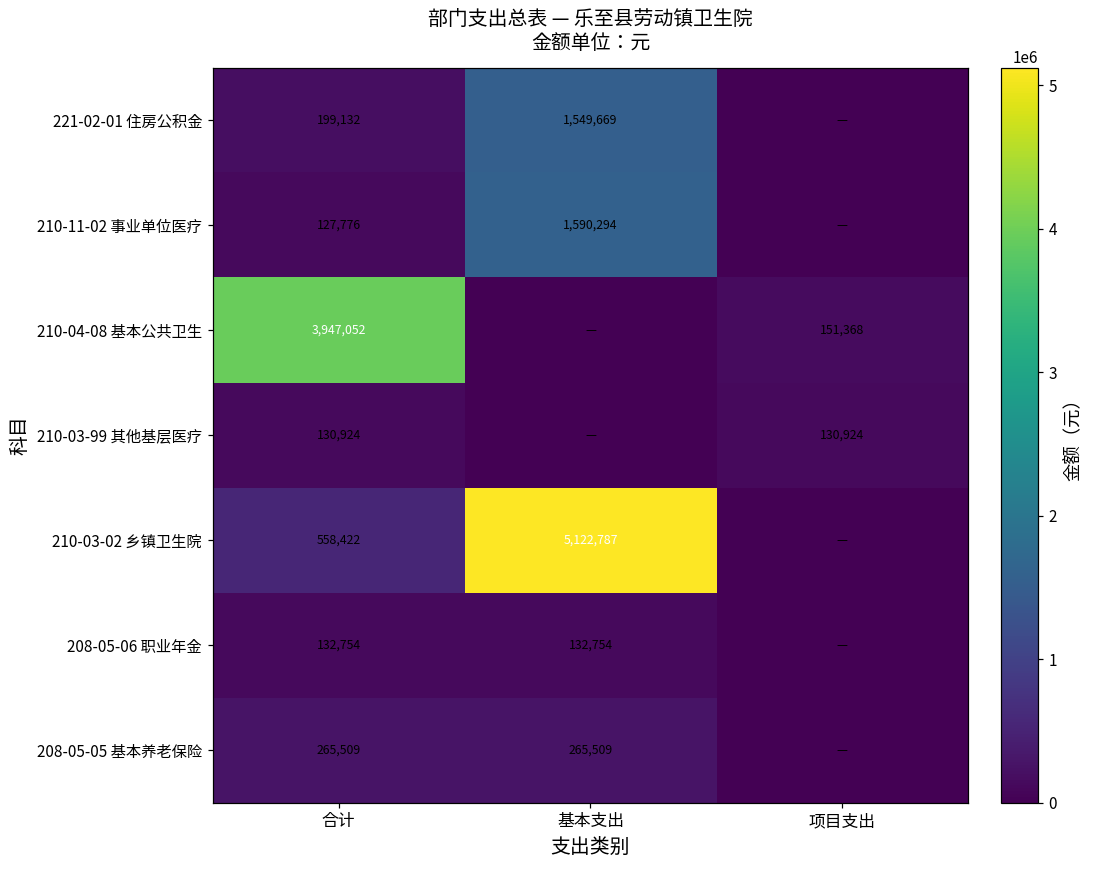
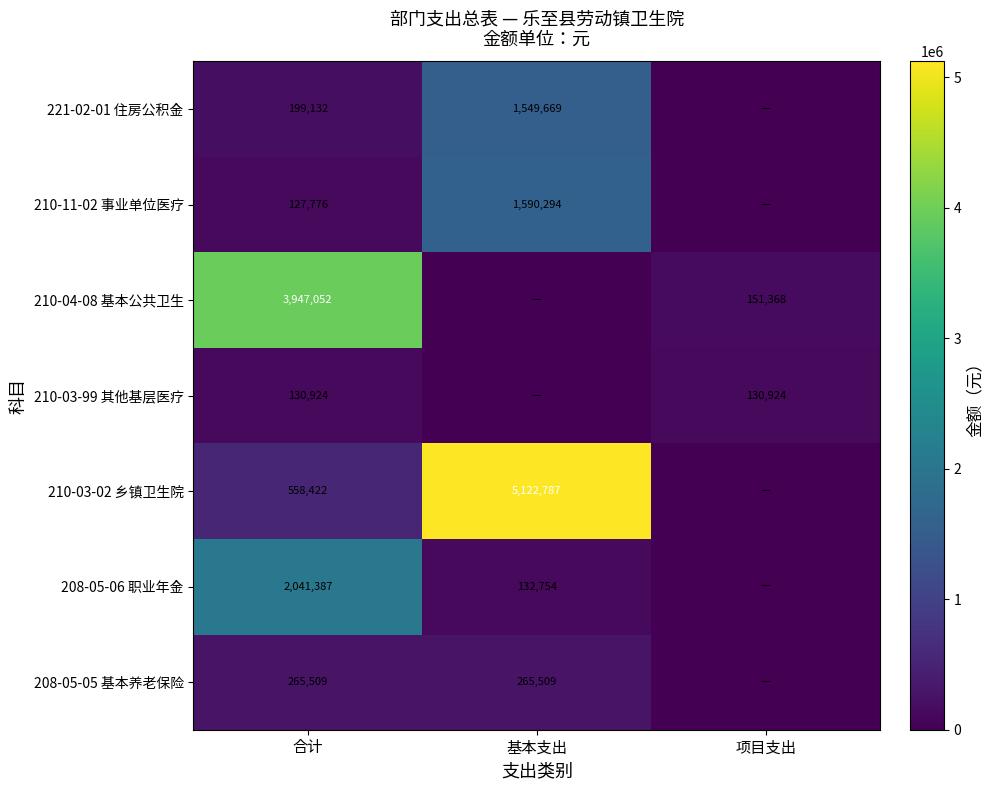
208-05-06 职业年金, 合计: 132,754 -> 2,041,387
